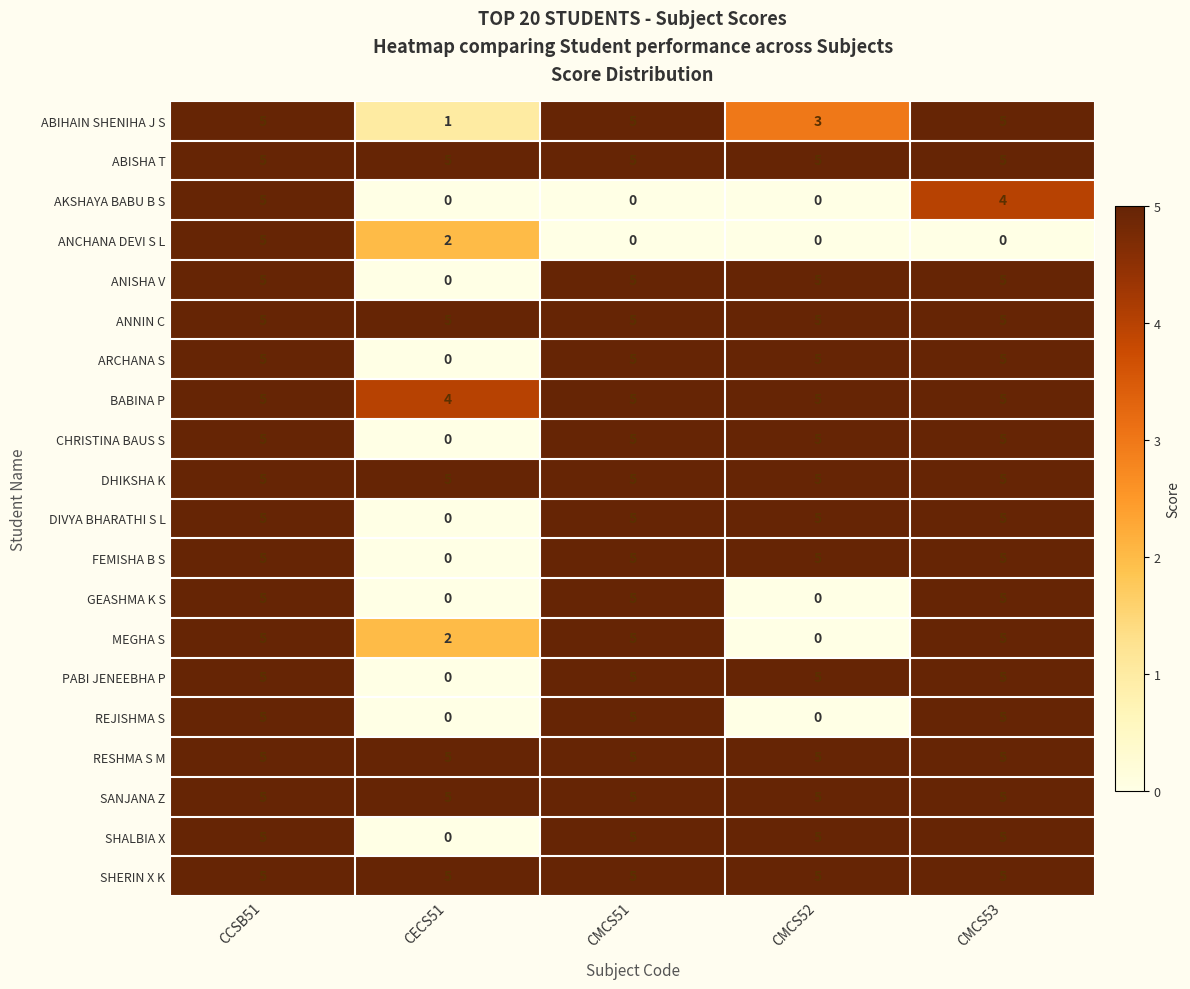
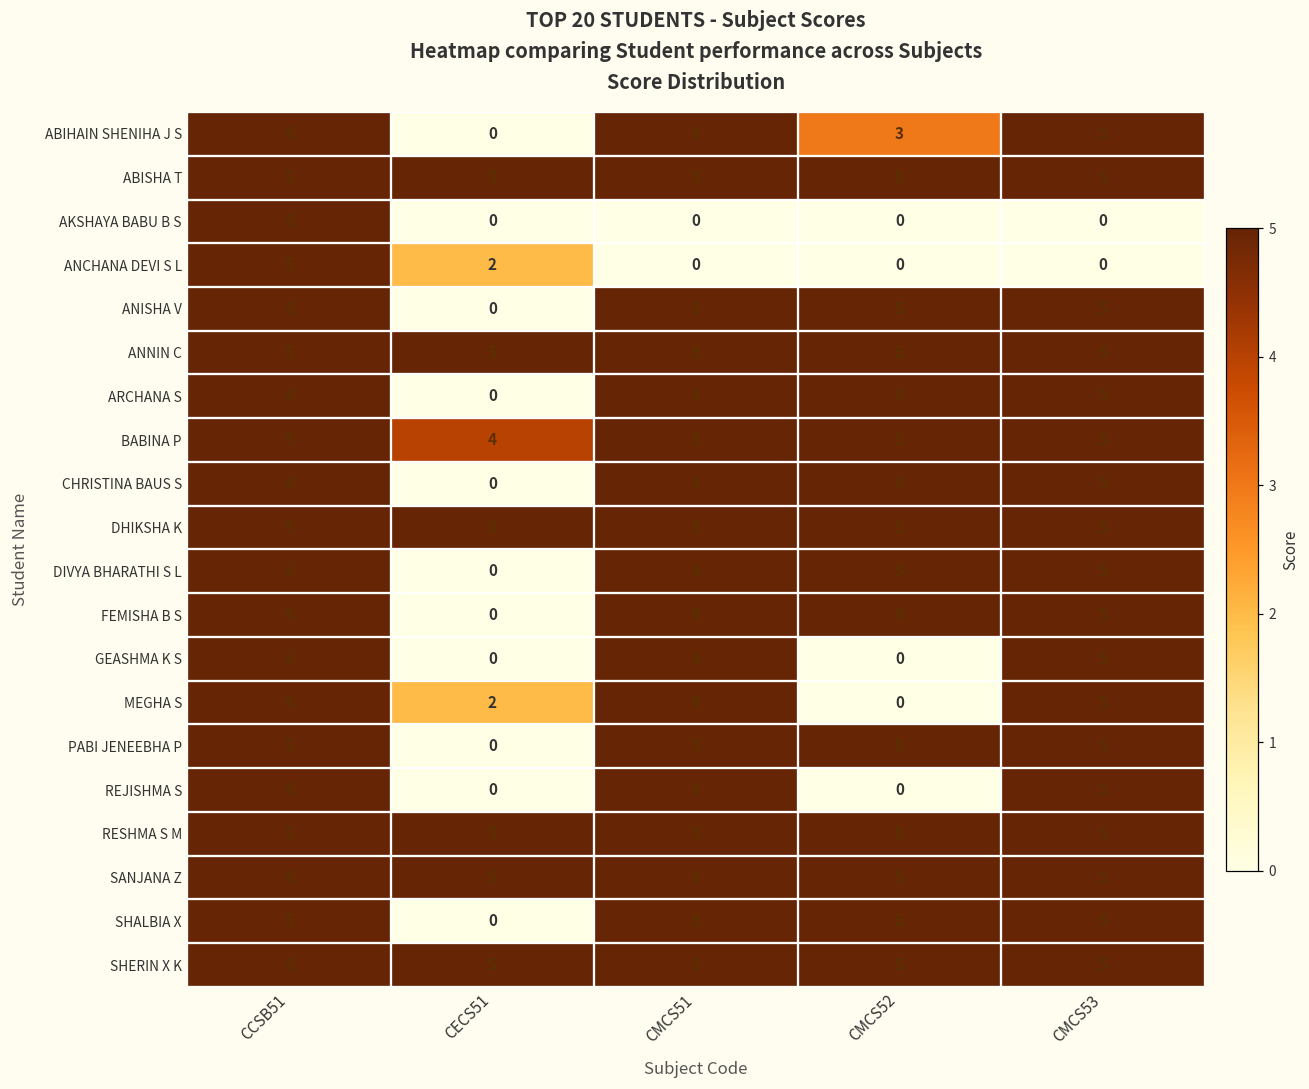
ABIHAIN SHENIHA J S, CECS51: 1 -> 0
AKSHAYA BABU B S, CMCS53: 4 -> 0
